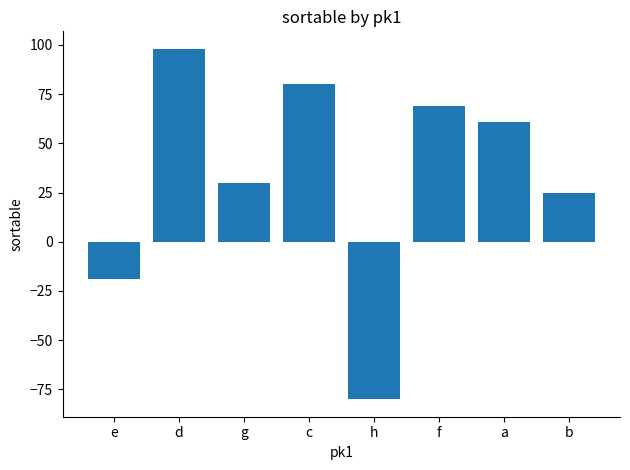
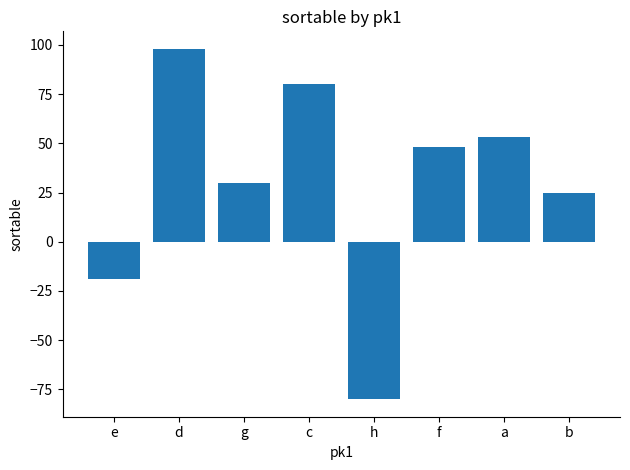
f: 69 -> 48
a: 61 -> 53
